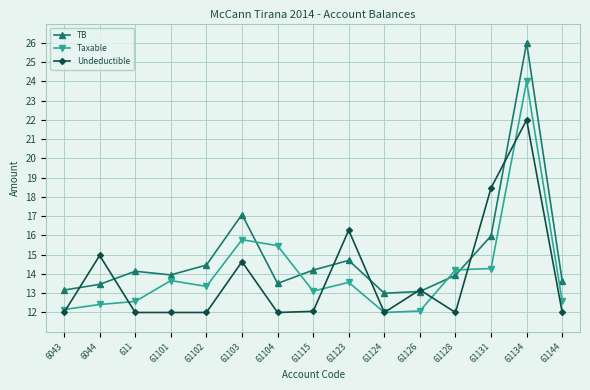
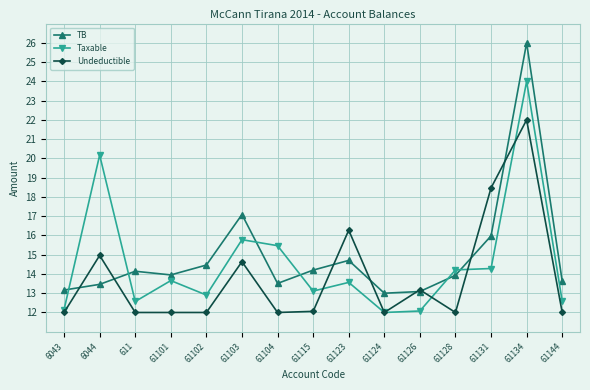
Taxable, 6044: 12.4 -> 20.2
Taxable, 61102: 13.4 -> 12.9
